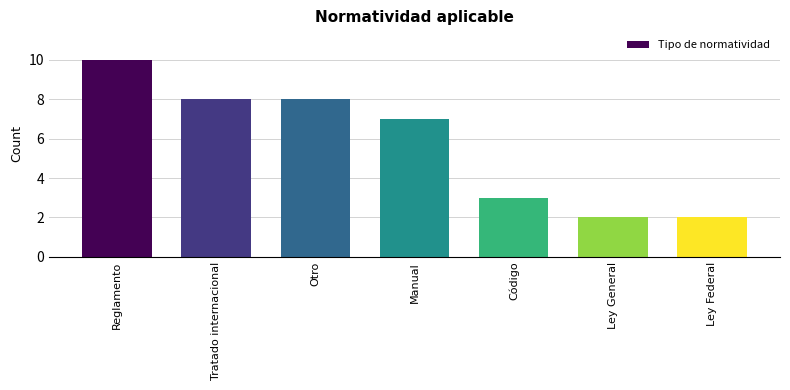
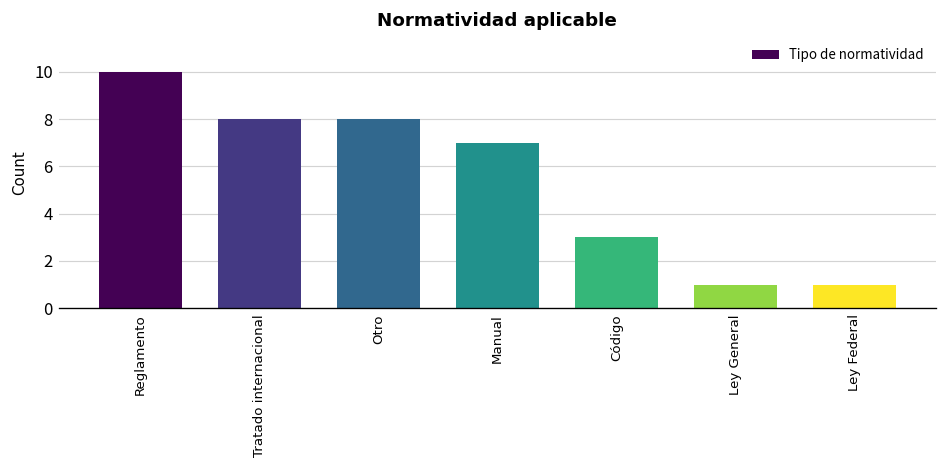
Ley General: 2 -> 1
Ley Federal: 2 -> 1
